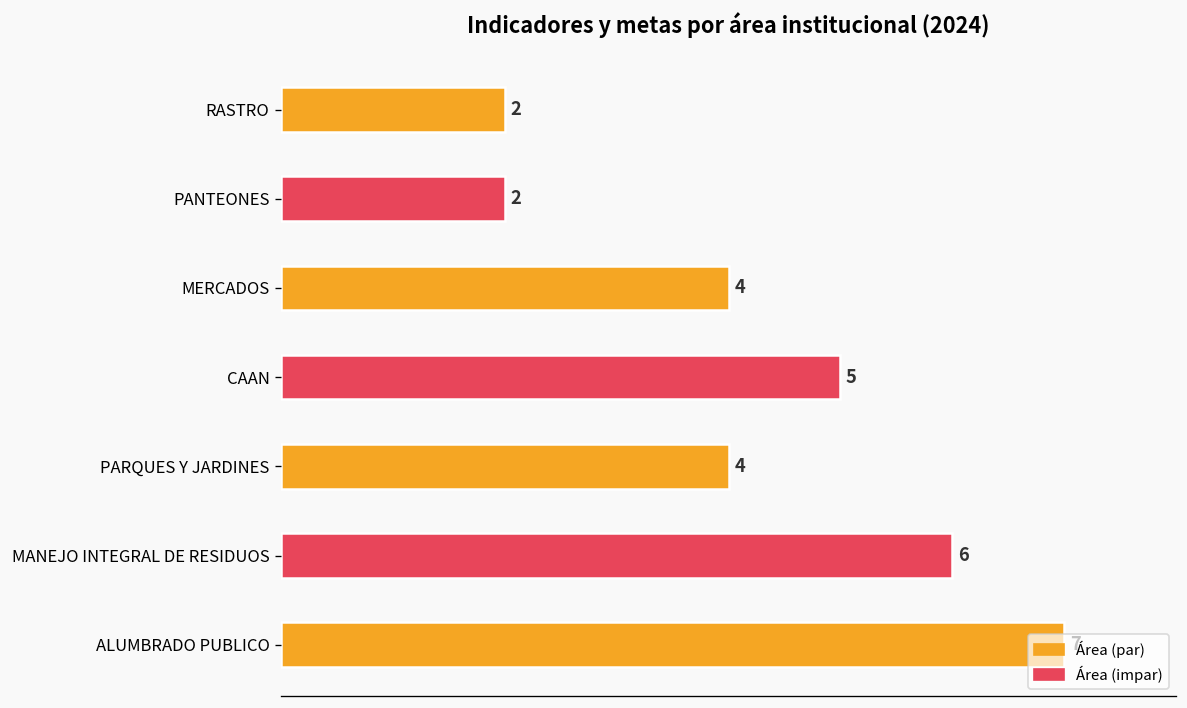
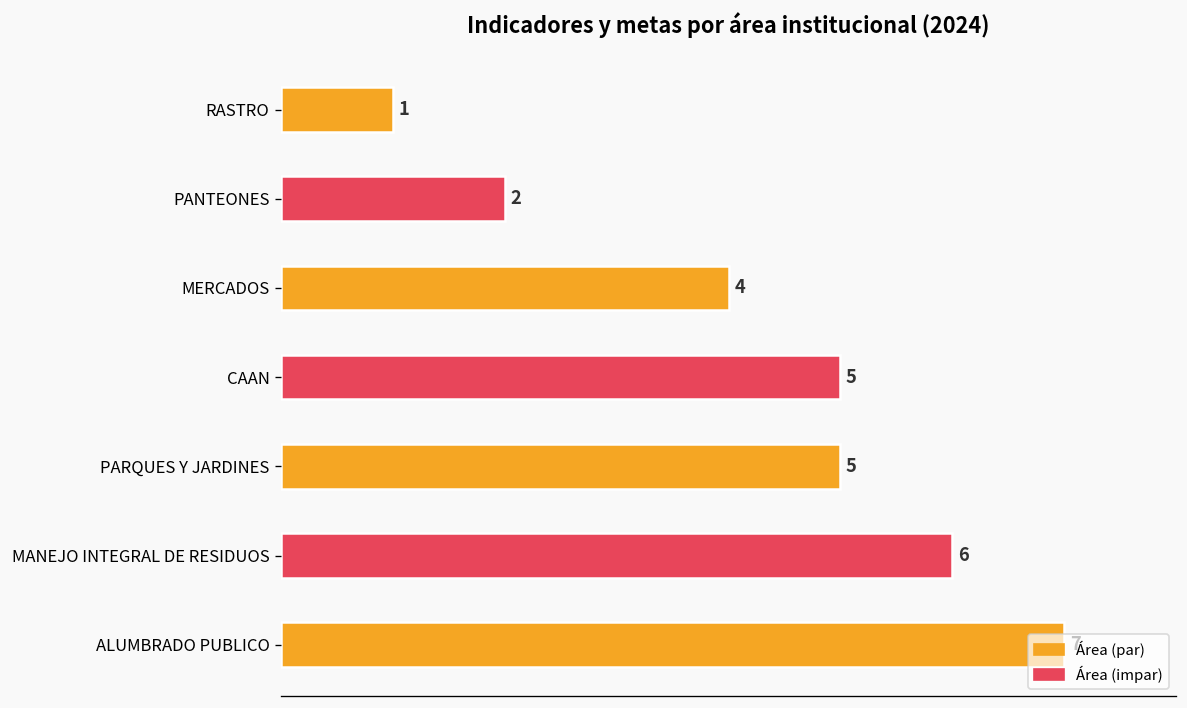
RASTRO: 2 -> 1
PARQUES Y JARDINES: 4 -> 5
